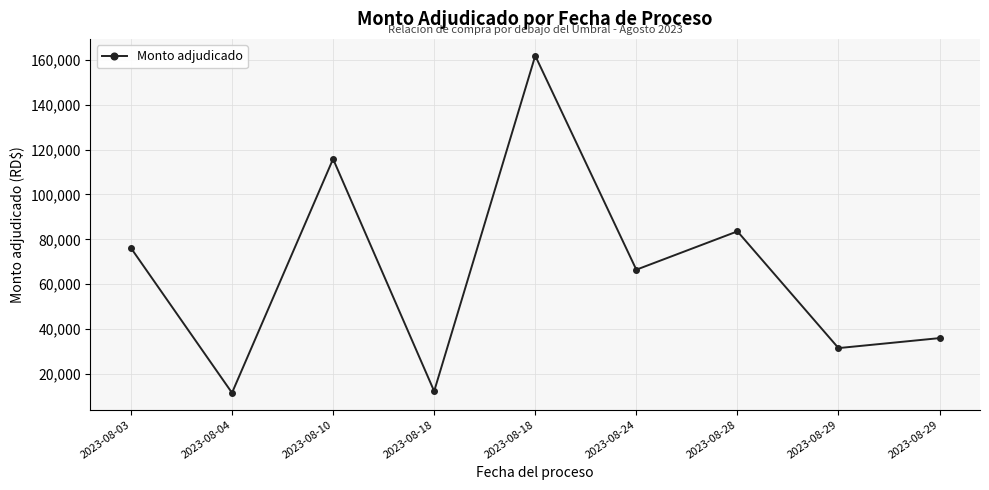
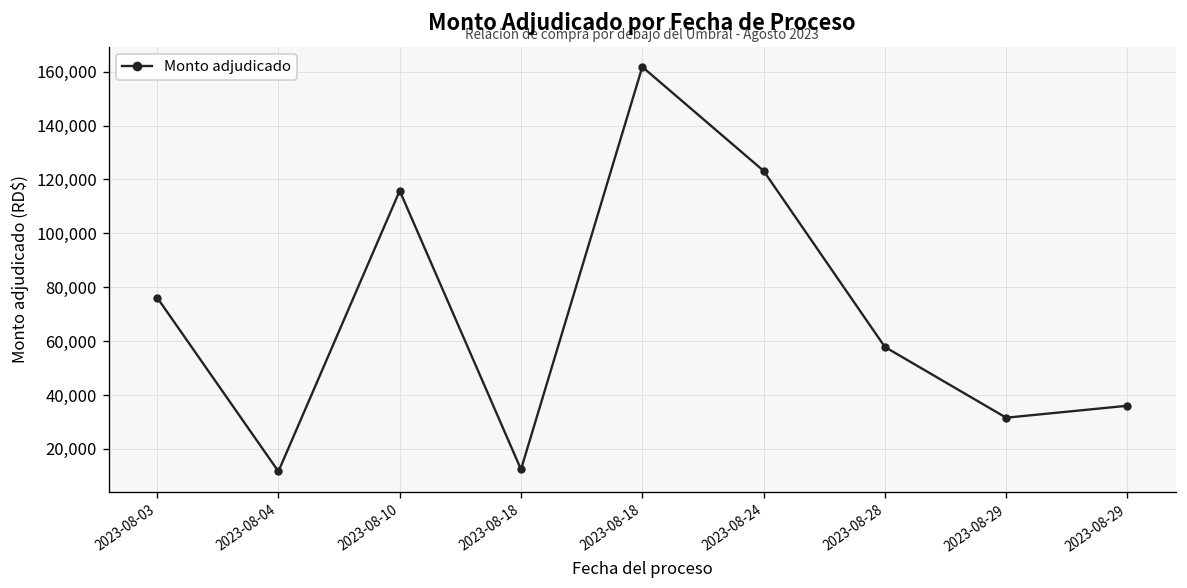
2023-08-24: 66,000 -> 123,000
2023-08-28: 84,000 -> 58,000
